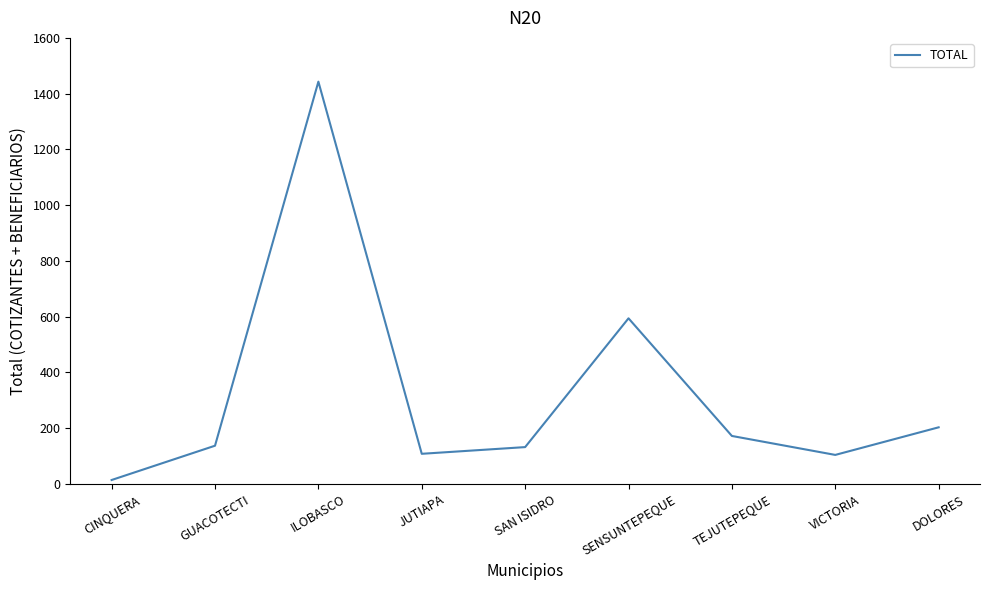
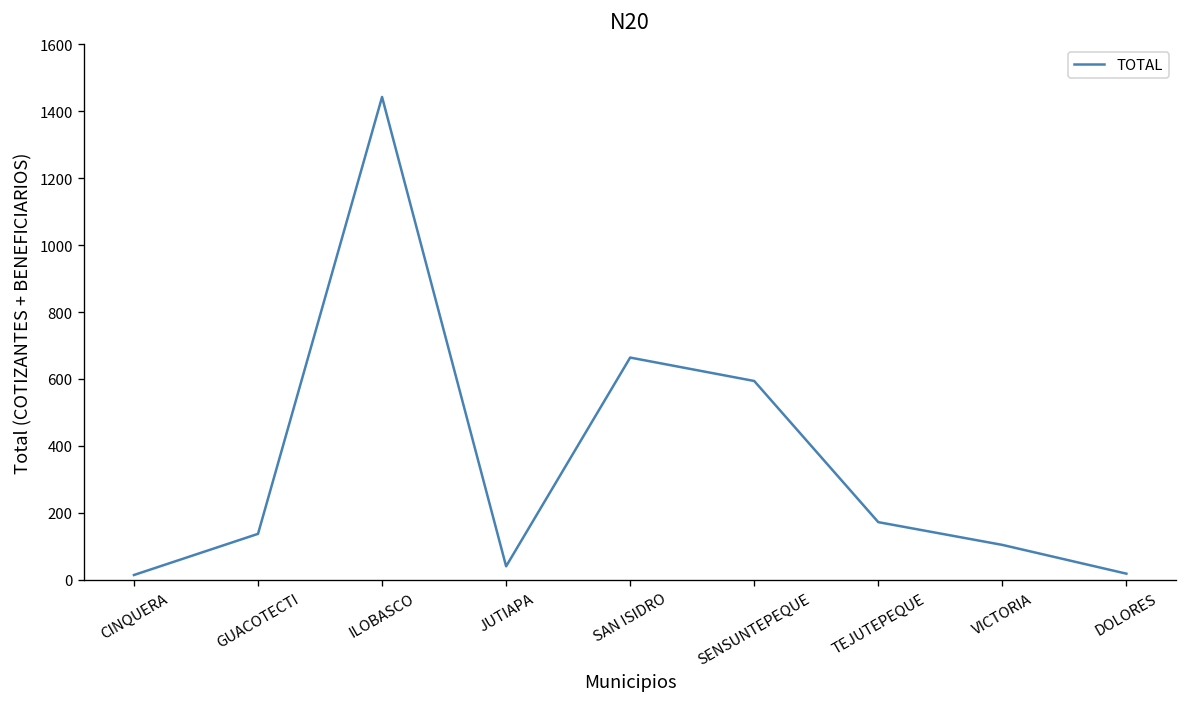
JUTIAPA: 110 -> 40
SAN ISIDRO: 130 -> 660
DOLORES: 200 -> 20
